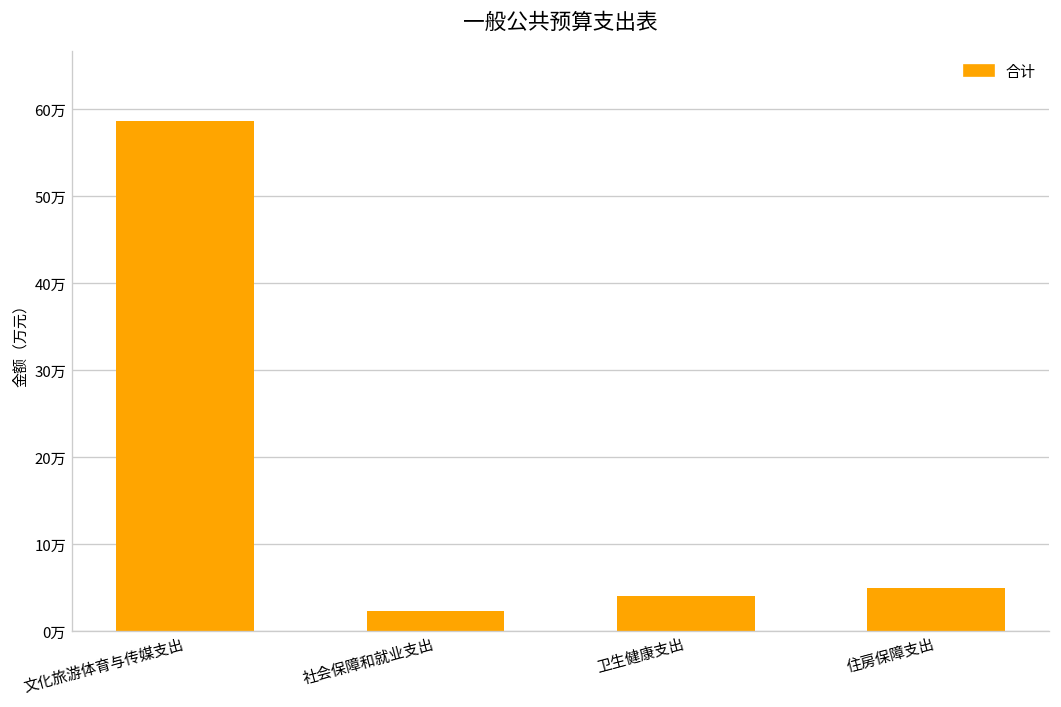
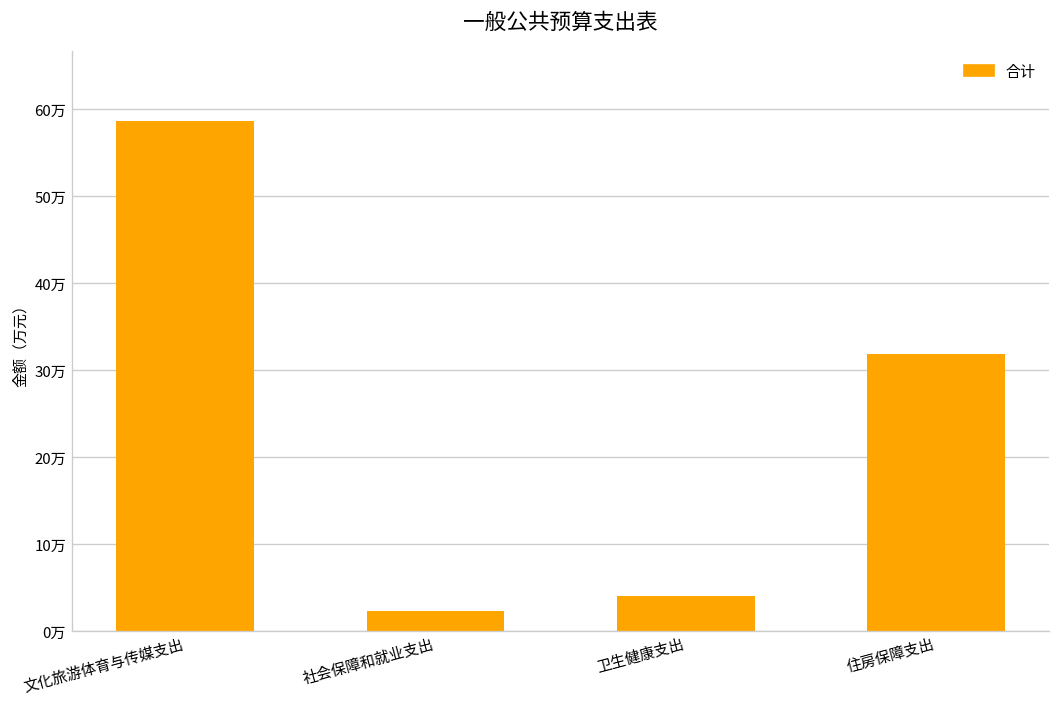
住房保障支出: 5万 -> 32万
